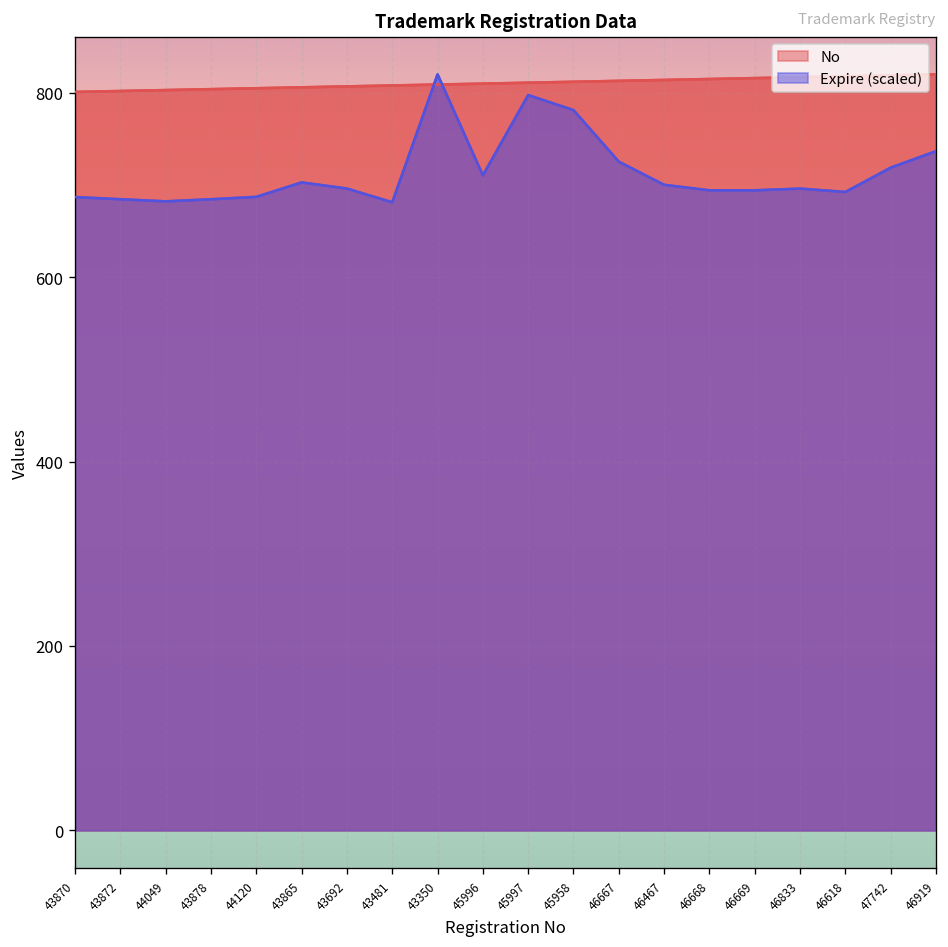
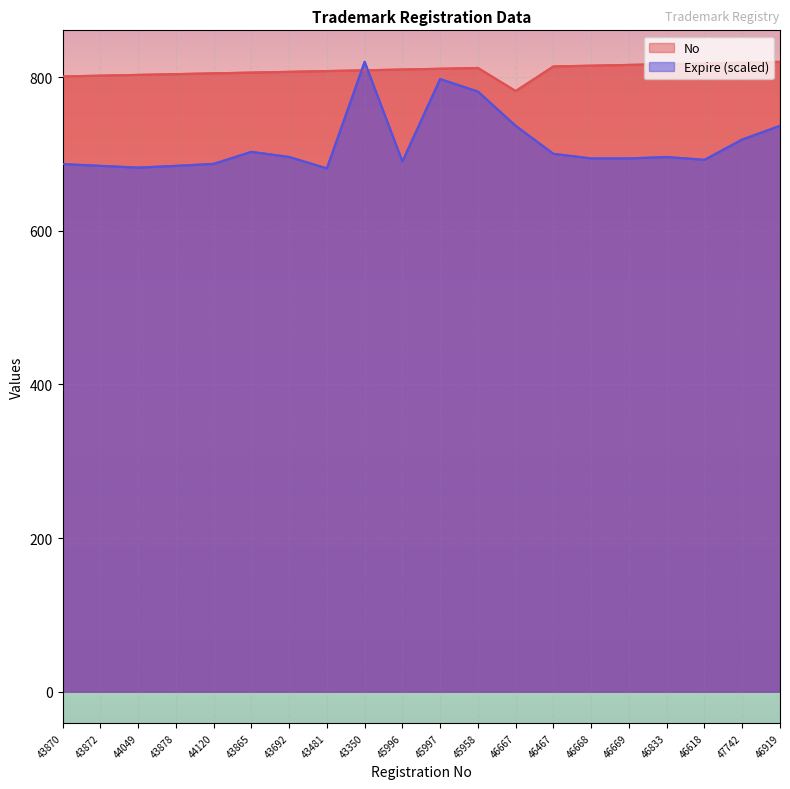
Expire (scaled), 45996: 710 -> 690
No, 46667: 810 -> 780
Expire (scaled), 46667: 730 -> 740
